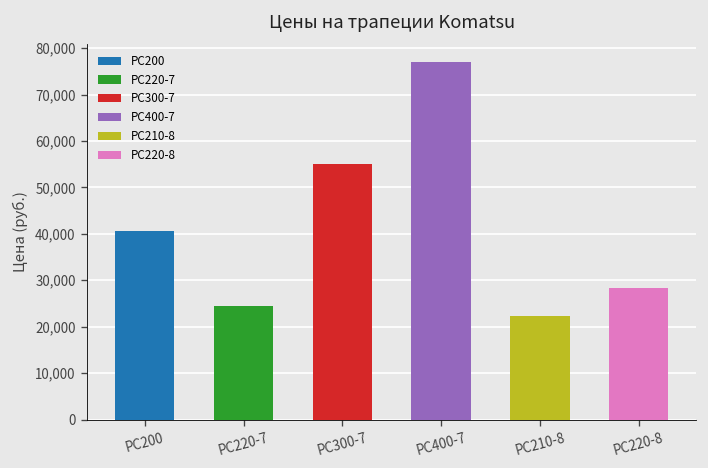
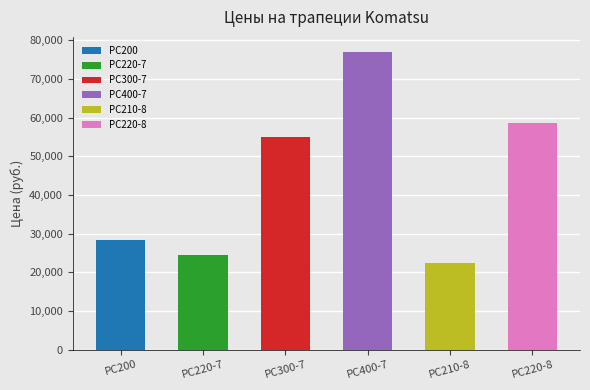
PC200: 41,000 -> 28,000
PC220-8: 28,000 -> 58,000
